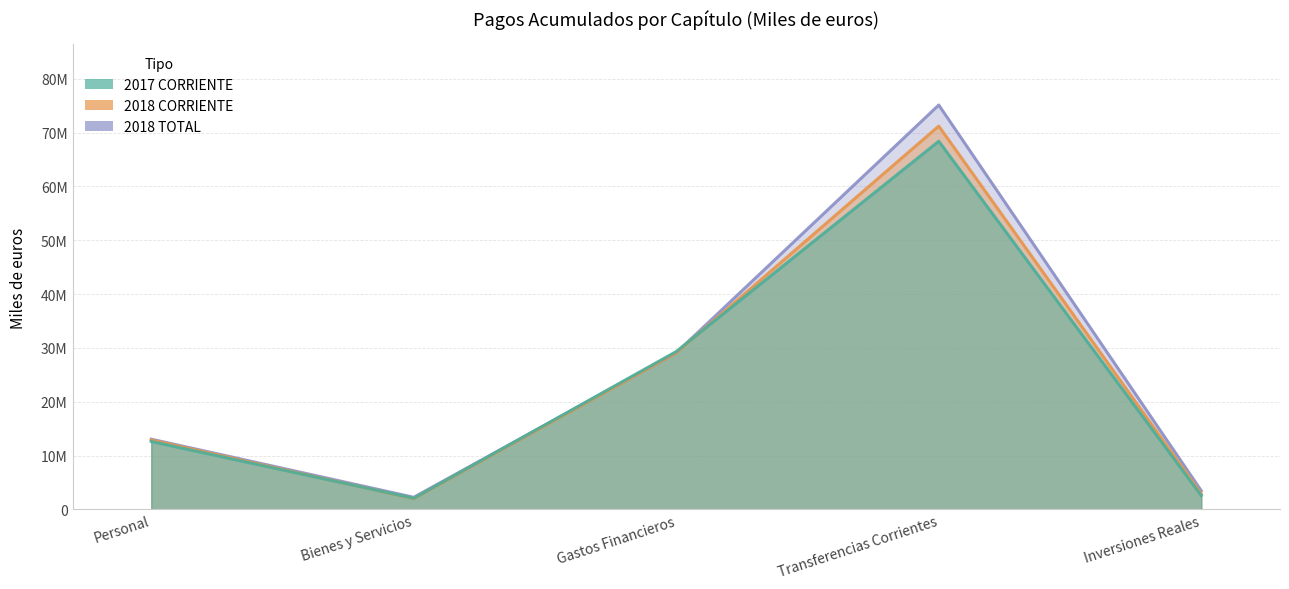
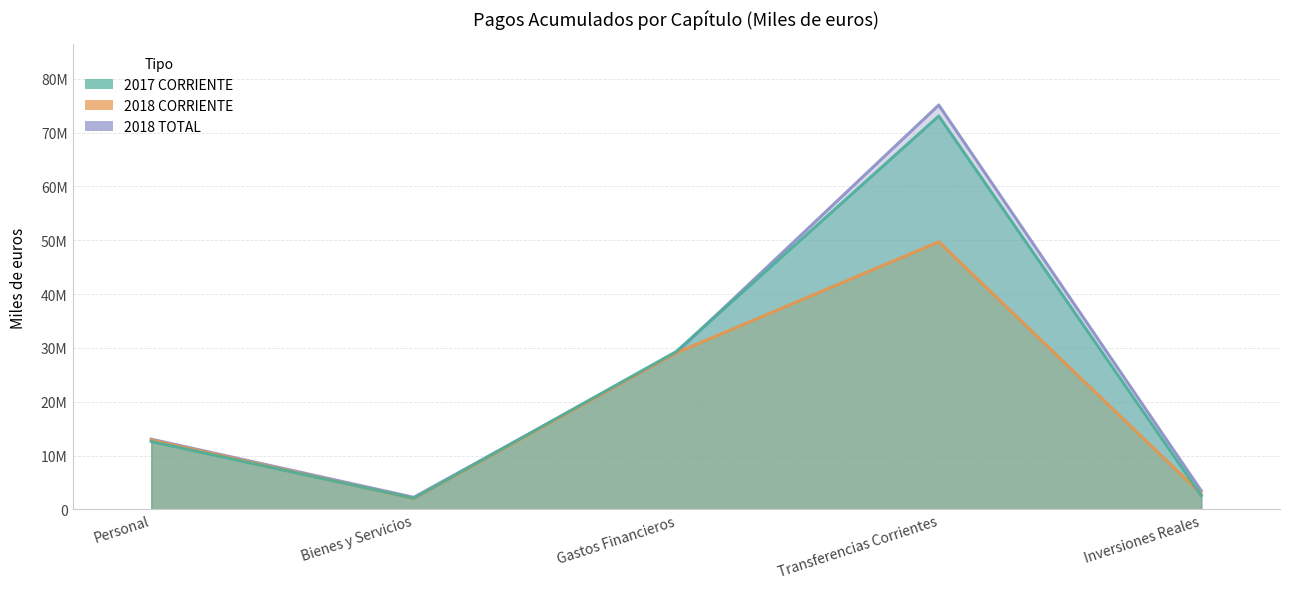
2018 CORRIENTE, Transferencias Corrientes: 71000000 -> 50000000
2017 CORRIENTE, Transferencias Corrientes: 68000000 -> 73000000
